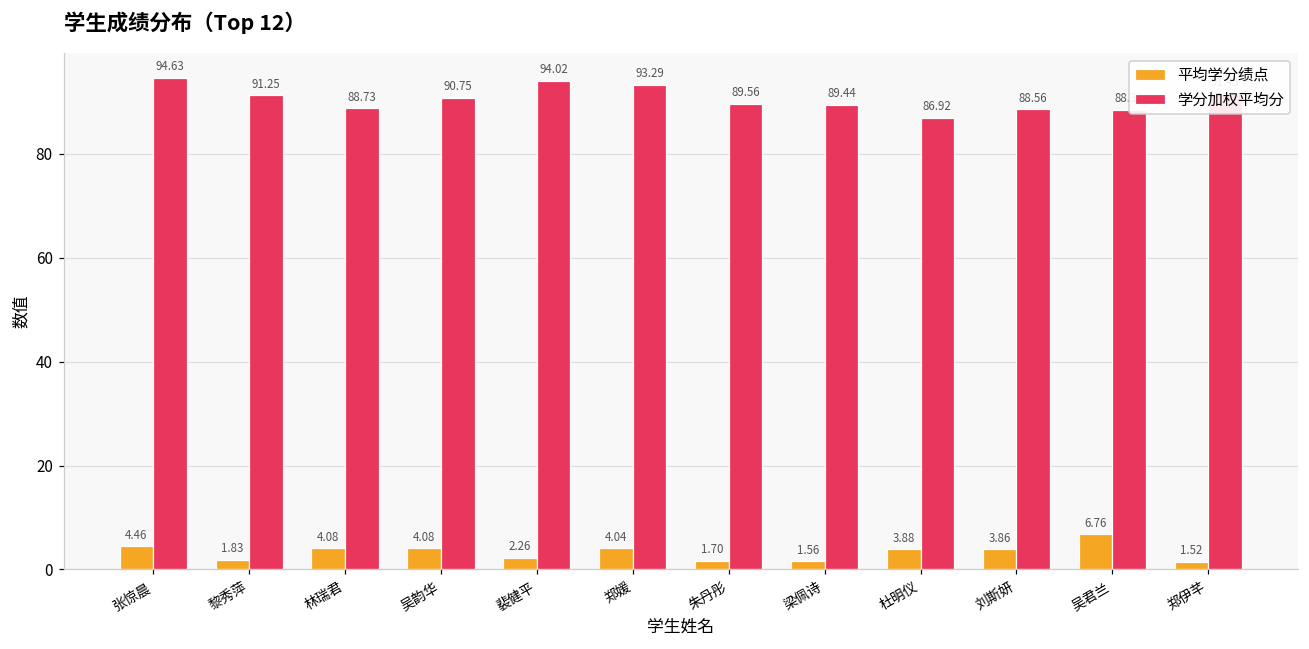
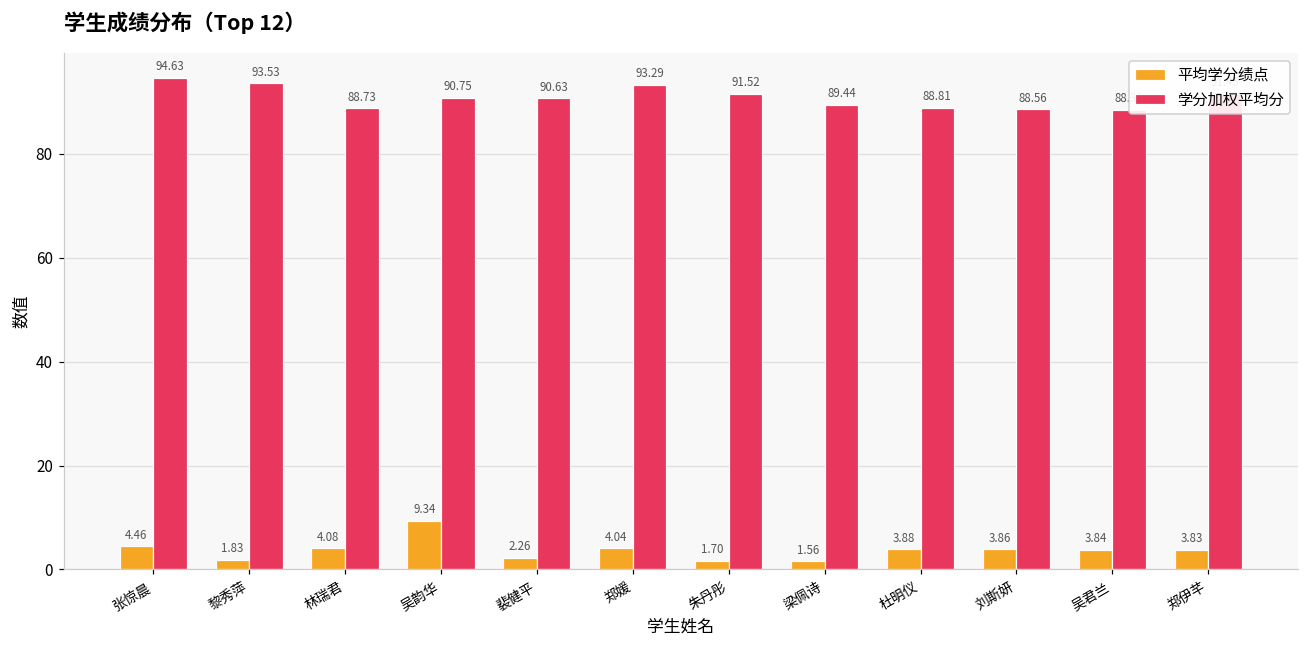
学分加权平均分, 黎秀萍: 91.25 -> 93.53
平均学分绩点, 吴韵华: 4.08 -> 9.34
学分加权平均分, 裴健平: 94.02 -> 90.63
学分加权平均分, 朱丹彤: 89.56 -> 91.52
学分加权平均分, 杜明仪: 86.92 -> 88.81
平均学分绩点, 吴君兰: 6.76 -> 3.84
平均学分绩点, 郑伊芊: 1.52 -> 3.83
